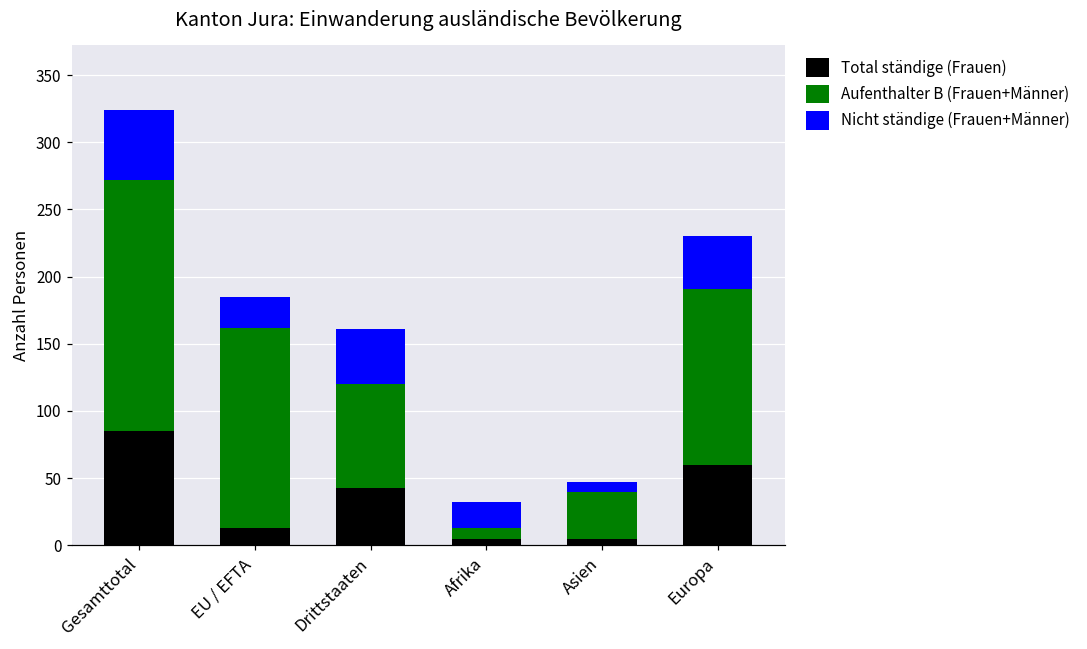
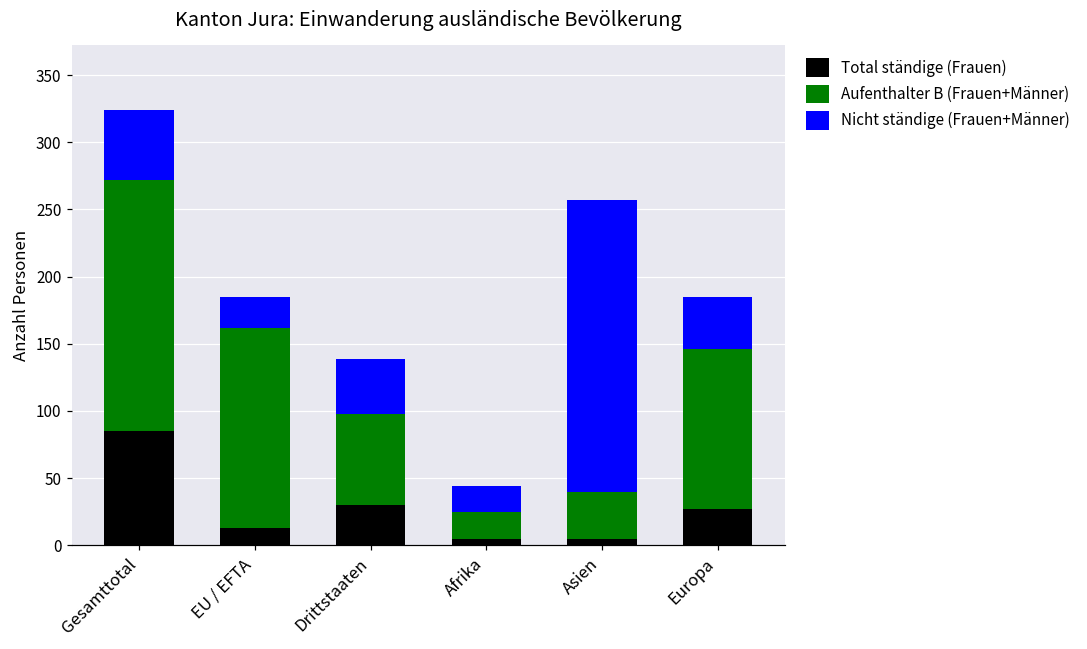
Total ständige (Frauen), Drittstaaten: 43 -> 30
Aufenthalter B (Frauen+Männer), Drittstaaten: 77 -> 68
Aufenthalter B (Frauen+Männer), Afrika: 8 -> 20
Nicht ständige (Frauen+Männer), Asien: 7 -> 217
Total ständige (Frauen), Europa: 60 -> 27
Aufenthalter B (Frauen+Männer), Europa: 131 -> 119
